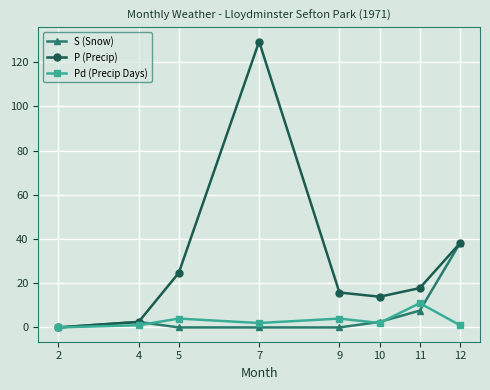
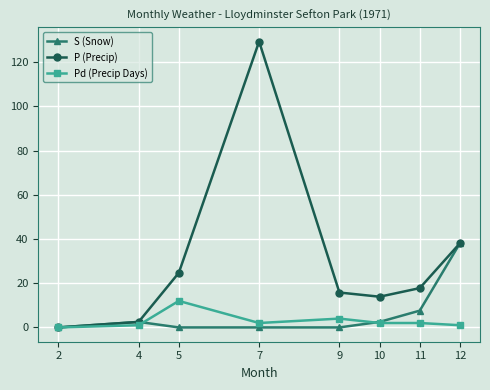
Pd (Precip Days), 5: 4 -> 12
Pd (Precip Days), 11: 11 -> 2
